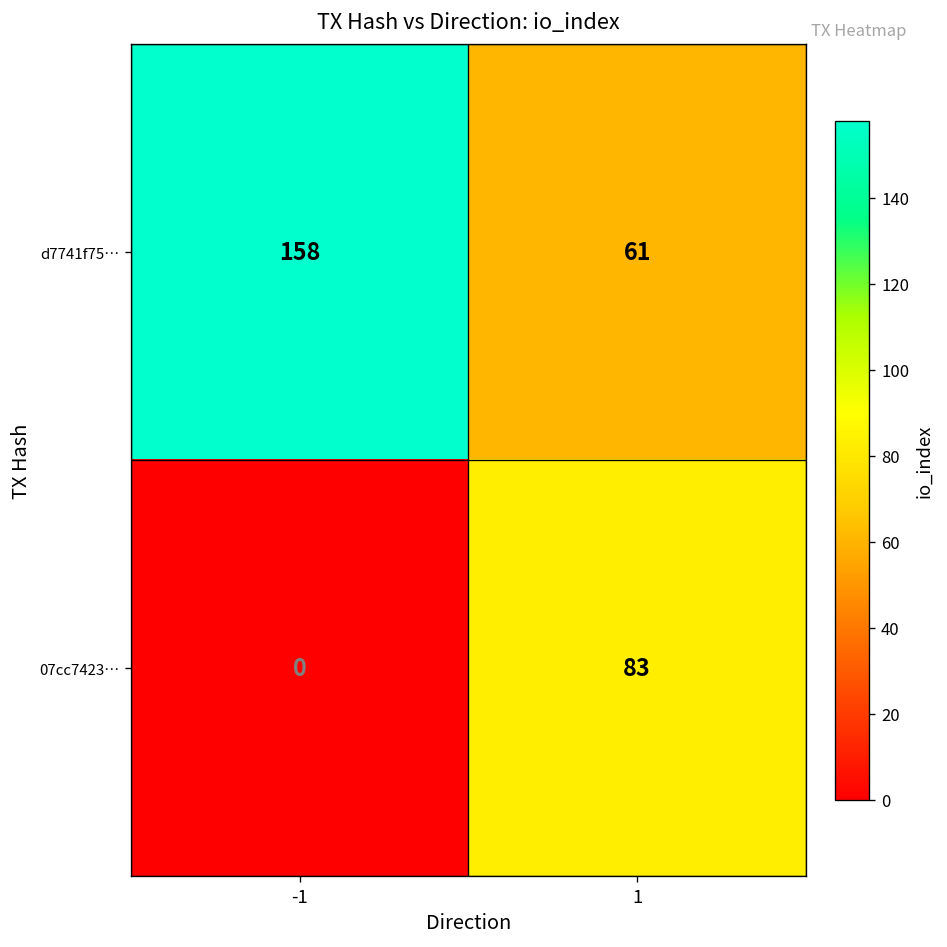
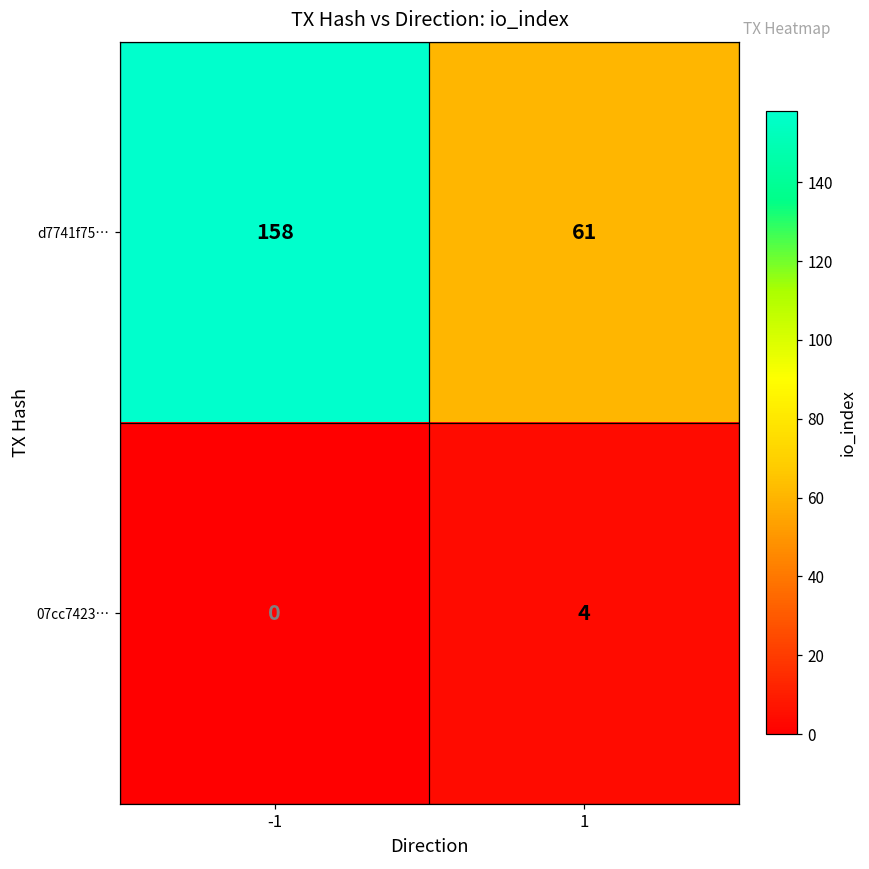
07cc7423…, 1: 83 -> 4
